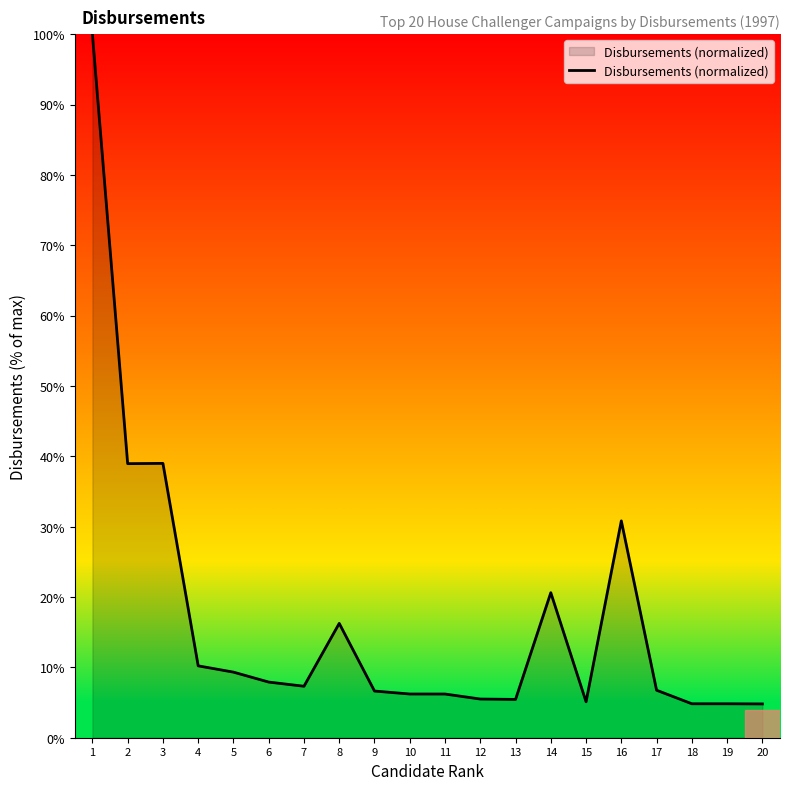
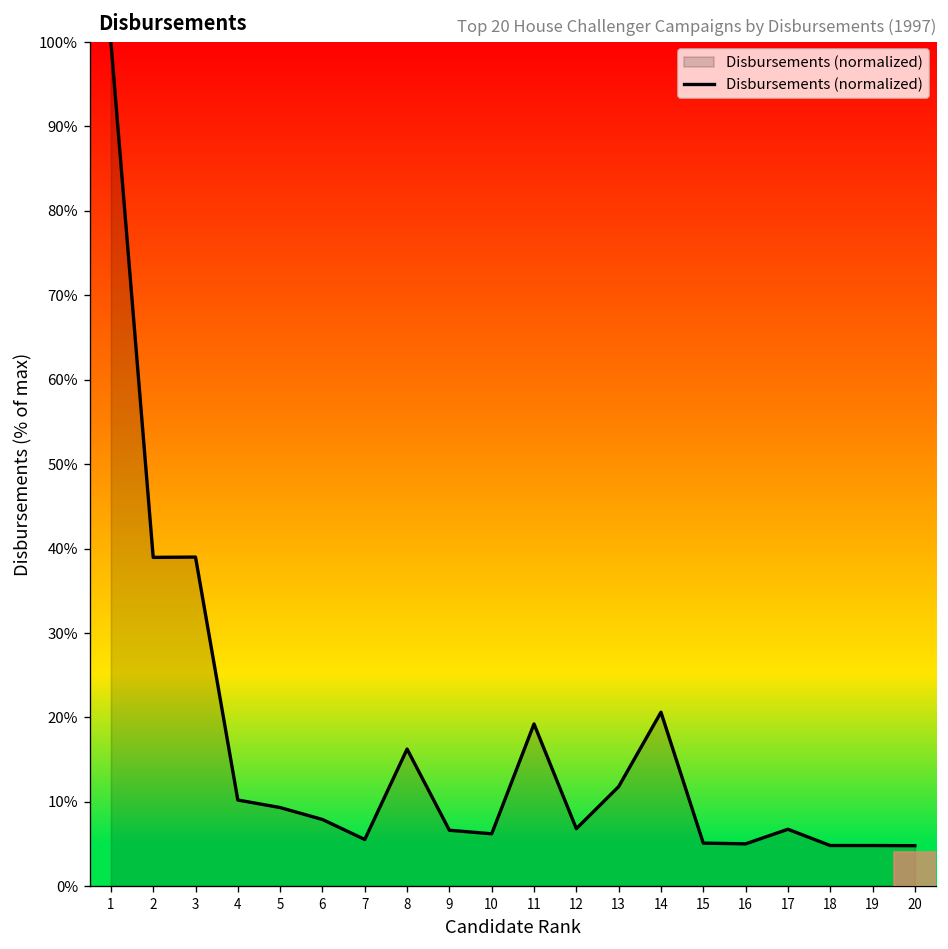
7: 7% -> 6%
11: 6% -> 19%
12: 5% -> 7%
13: 5% -> 12%
16: 31% -> 5%
